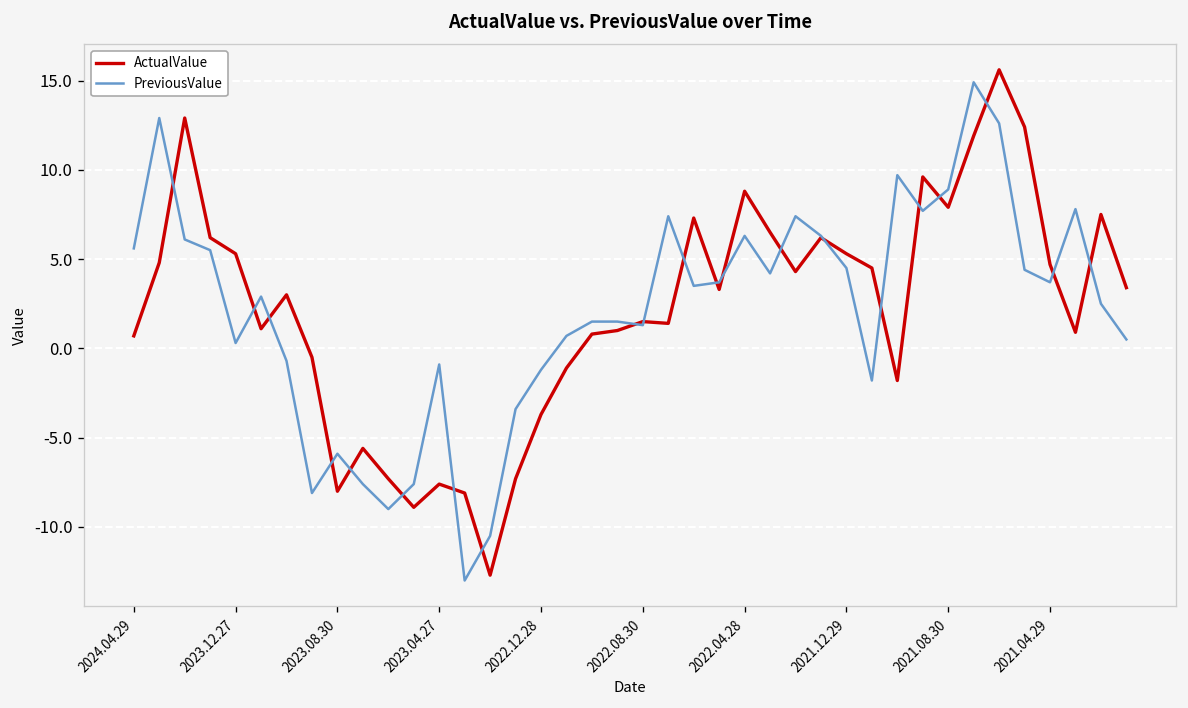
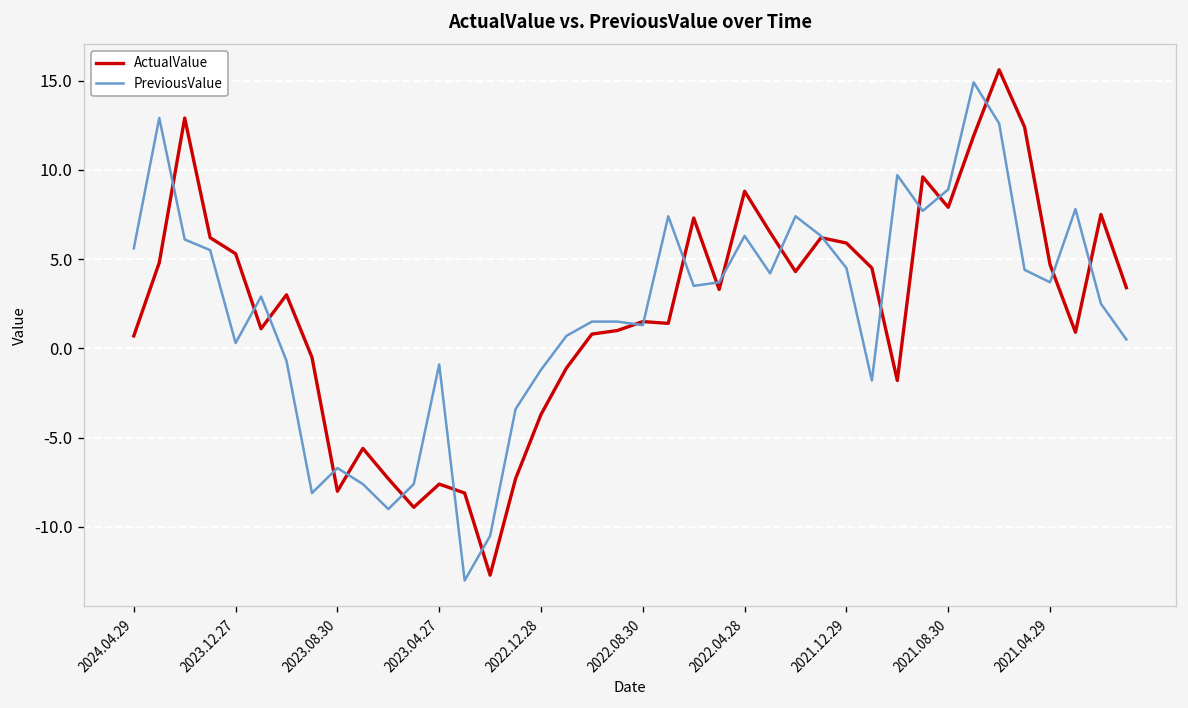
PreviousValue, 2023.08.30: -5.9 -> -6.7
ActualValue, 2021.12.29: 5.3 -> 5.9
